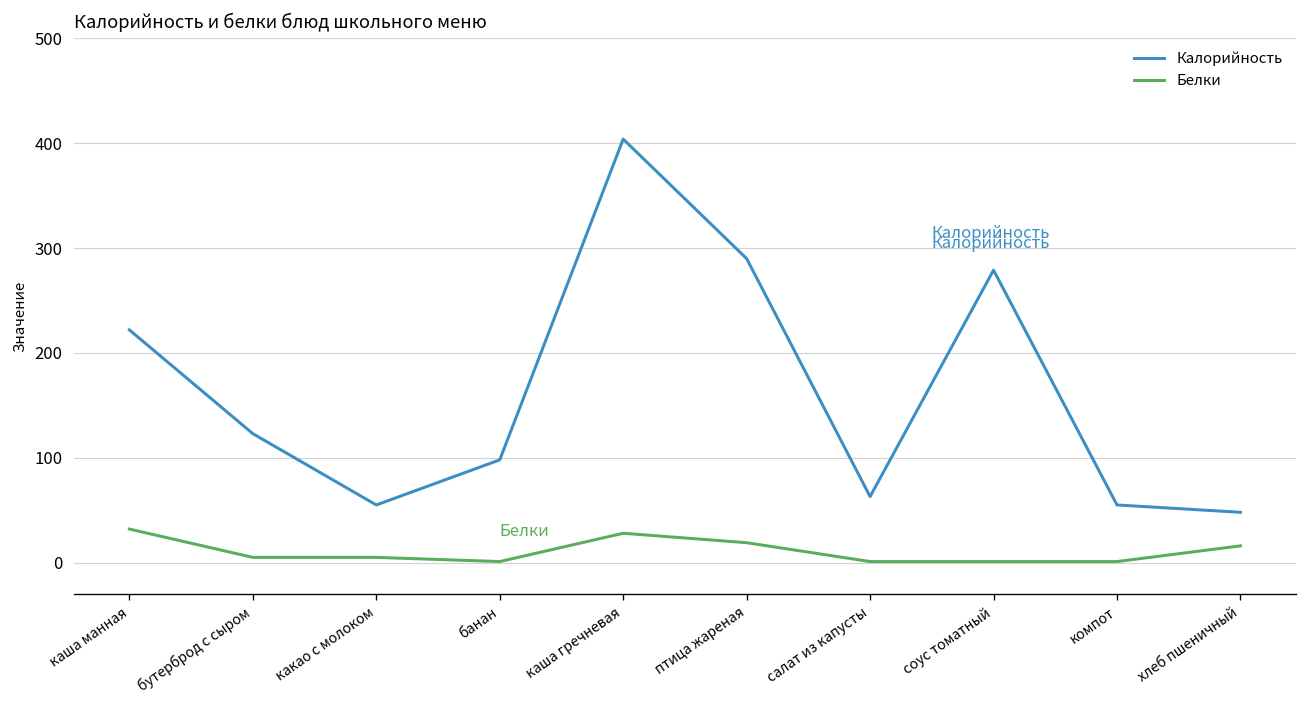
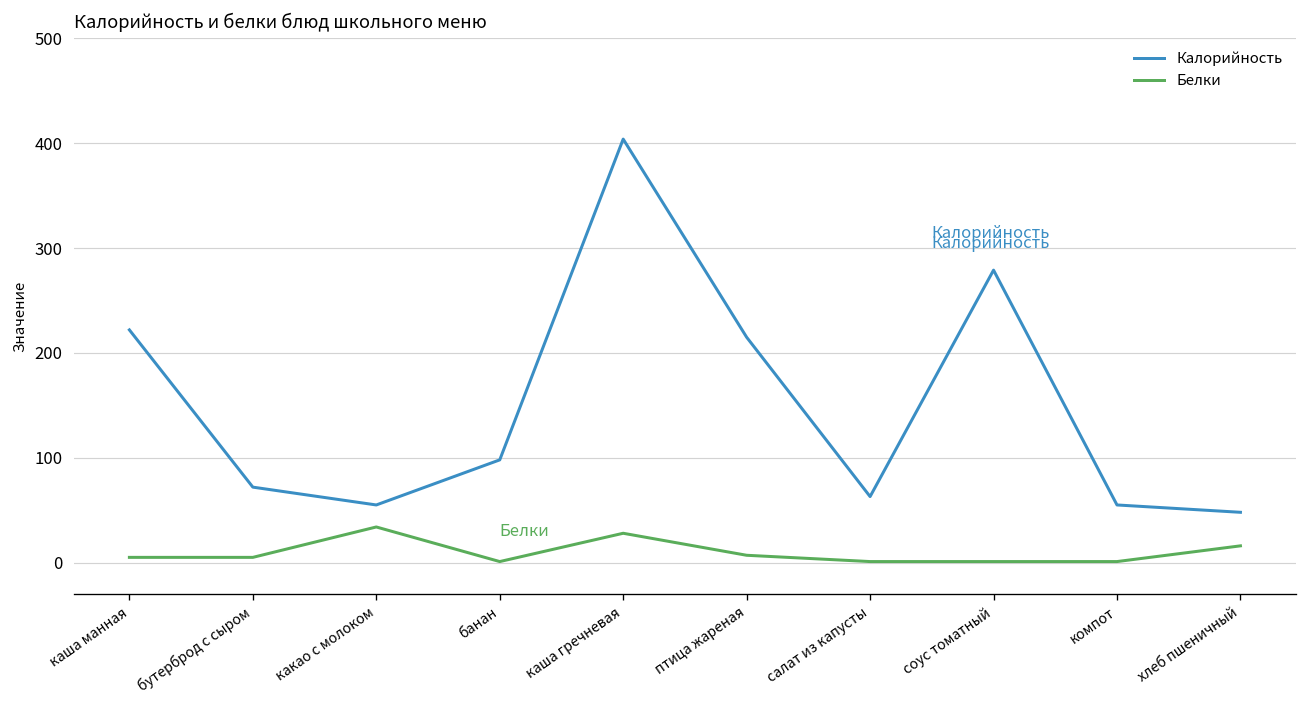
Белки, каша манная: 30 -> 10
Калорийность, бутерброд с сыром: 120 -> 70
Белки, какао с молоком: 10 -> 30
Калорийность, птица жареная: 290 -> 220
Белки, птица жареная: 20 -> 10
